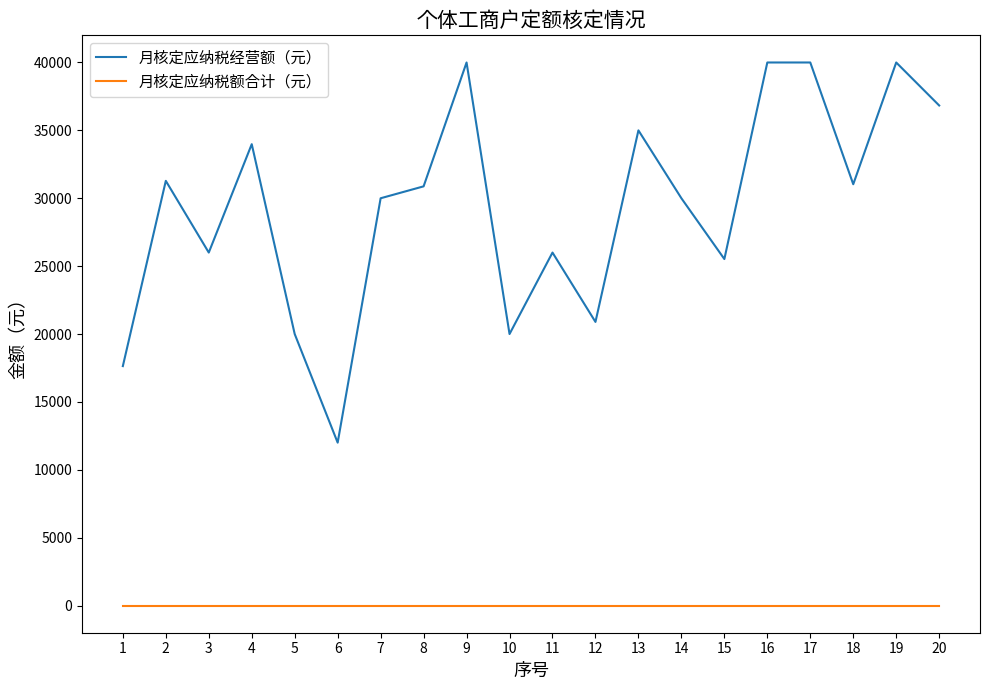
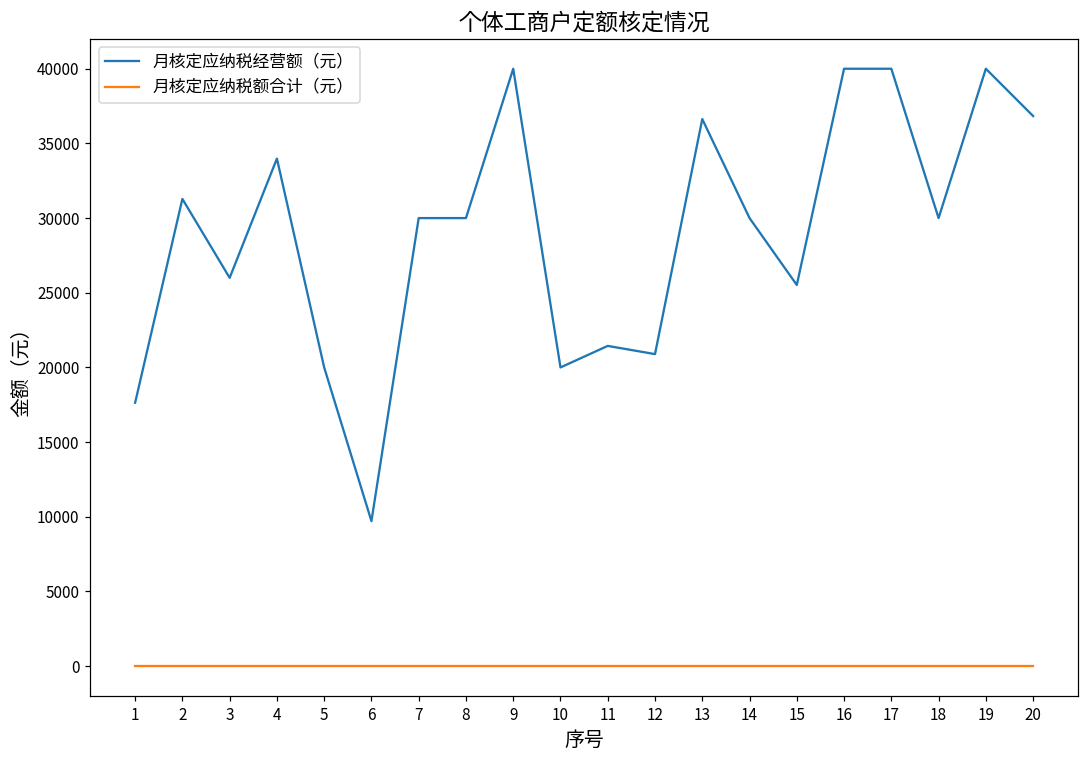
月核定应纳税经营额（元）, 6: 12000 -> 9700
月核定应纳税经营额（元）, 8: 30900 -> 30000
月核定应纳税经营额（元）, 11: 26000 -> 21400
月核定应纳税经营额（元）, 13: 35000 -> 36600
月核定应纳税经营额（元）, 18: 31000 -> 30000
